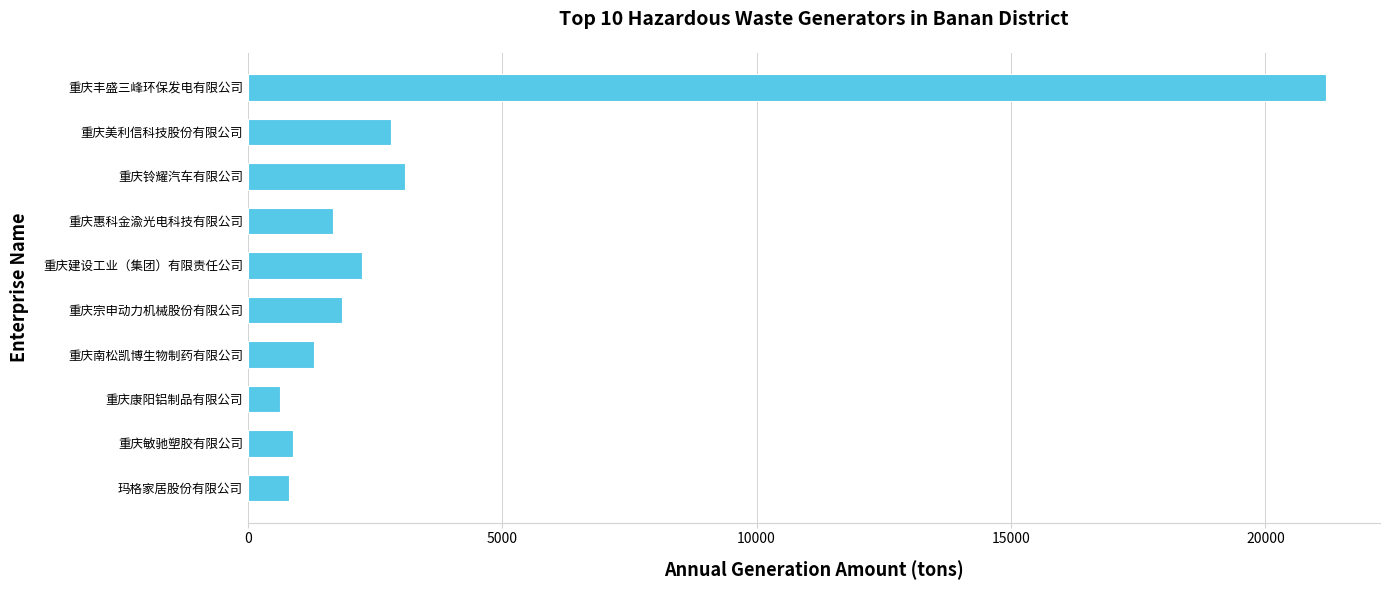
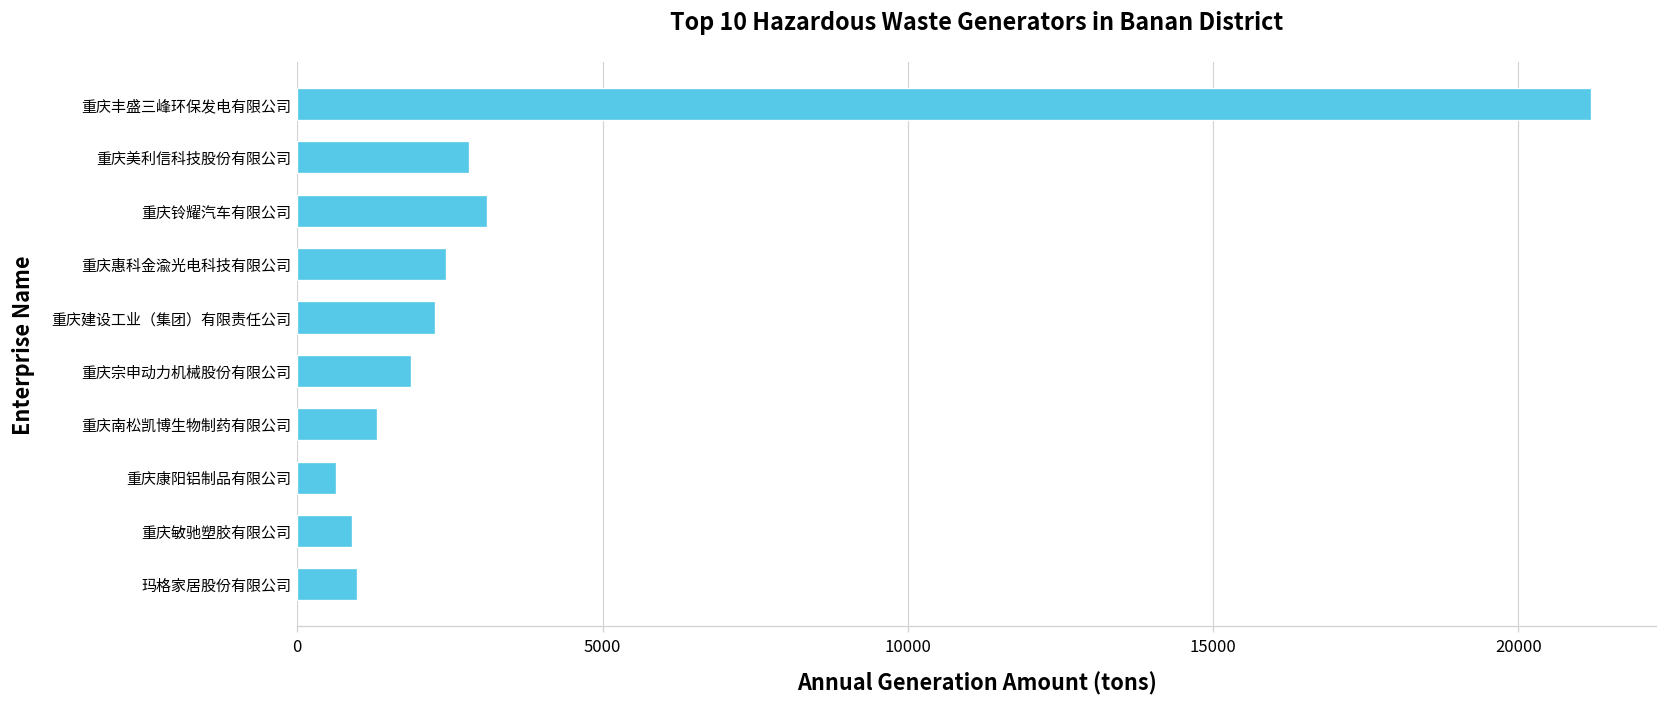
重庆惠科金渝光电科技有限公司: 1700 -> 2400
玛格家居股份有限公司: 800 -> 1000
